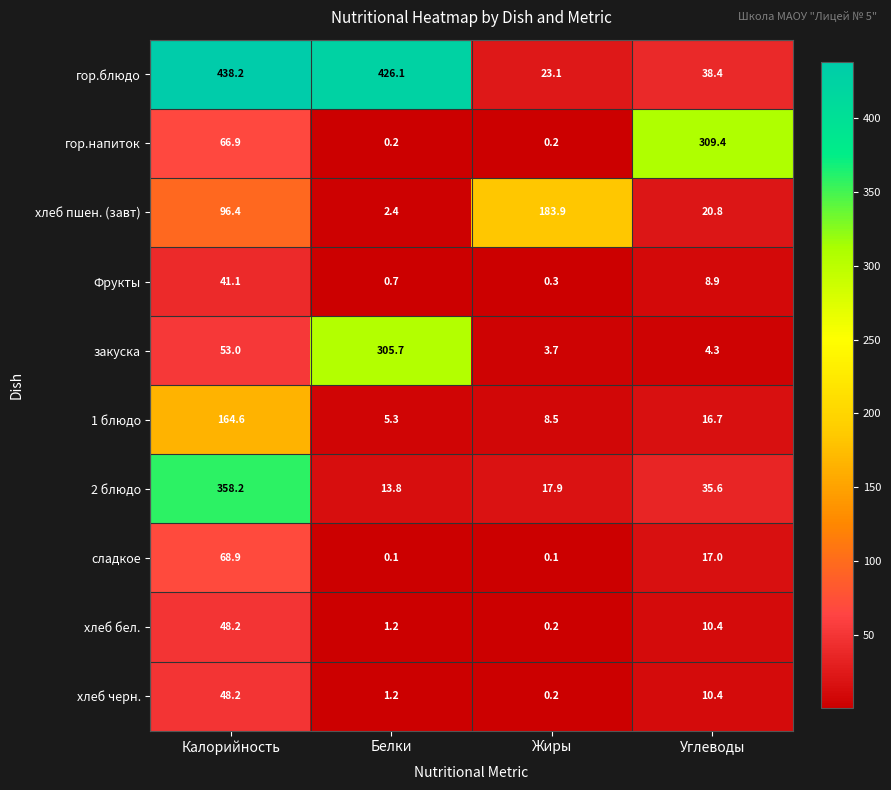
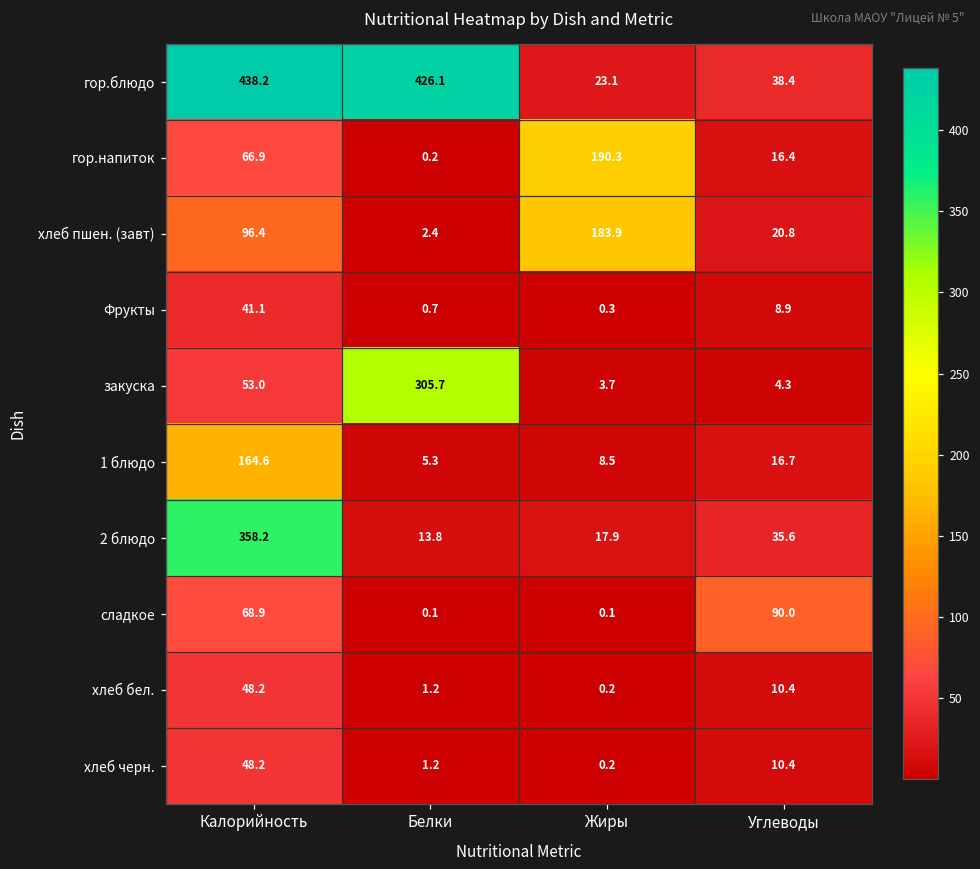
гор.напиток, Жиры: 0.2 -> 190.3
гор.напиток, Углеводы: 309.4 -> 16.4
сладкое, Углеводы: 17.0 -> 90.0
